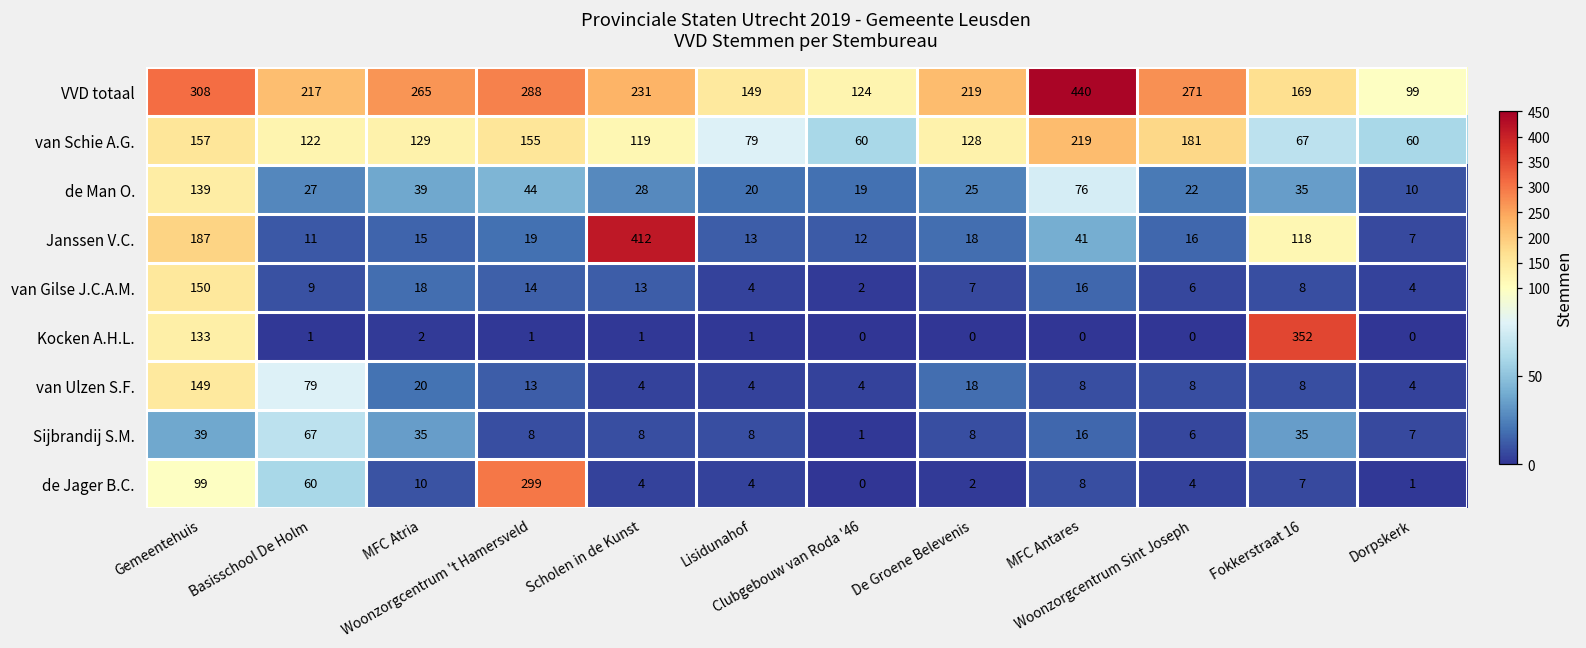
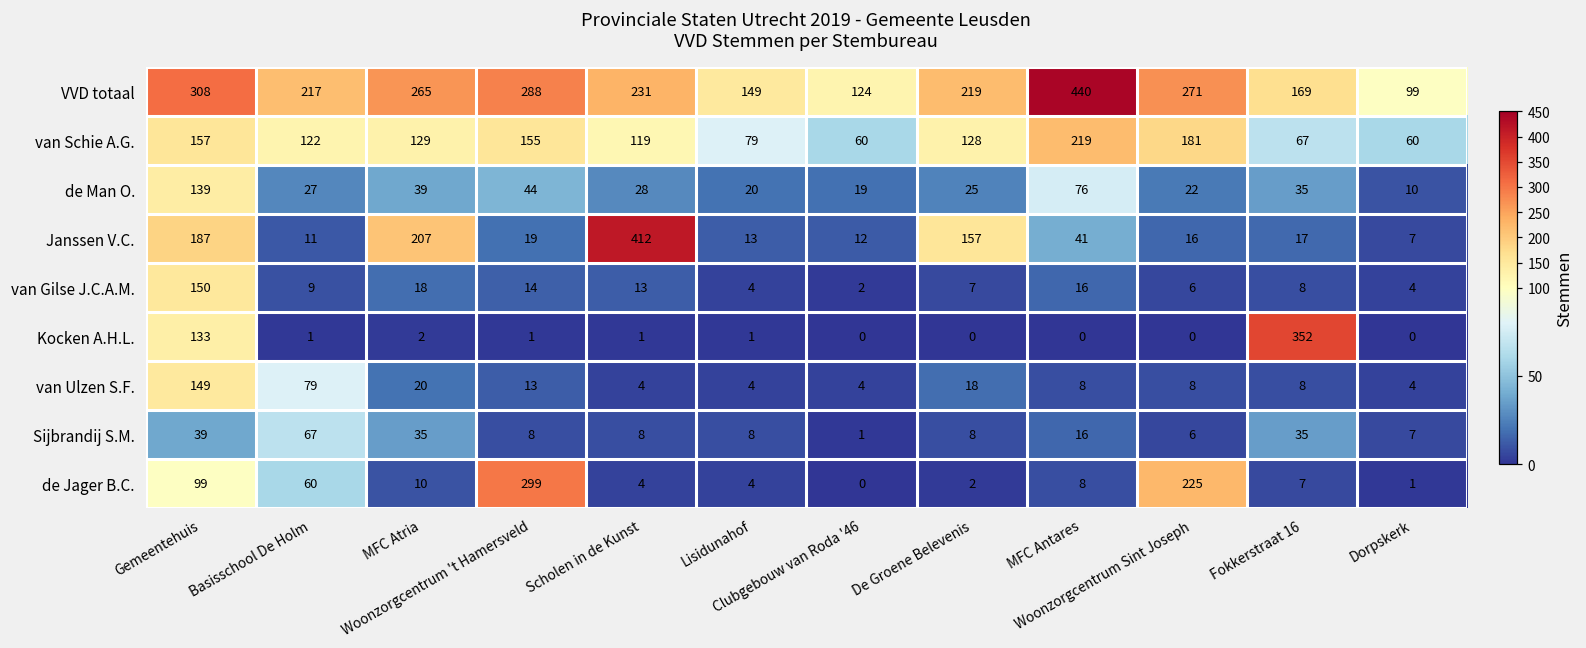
Janssen V.C., MFC Atria: 15 -> 207
Janssen V.C., De Groene Belevenis: 18 -> 157
Janssen V.C., Fokkerstraat 16: 118 -> 17
de Jager B.C., Woonzorgcentrum Sint Joseph: 4 -> 225
